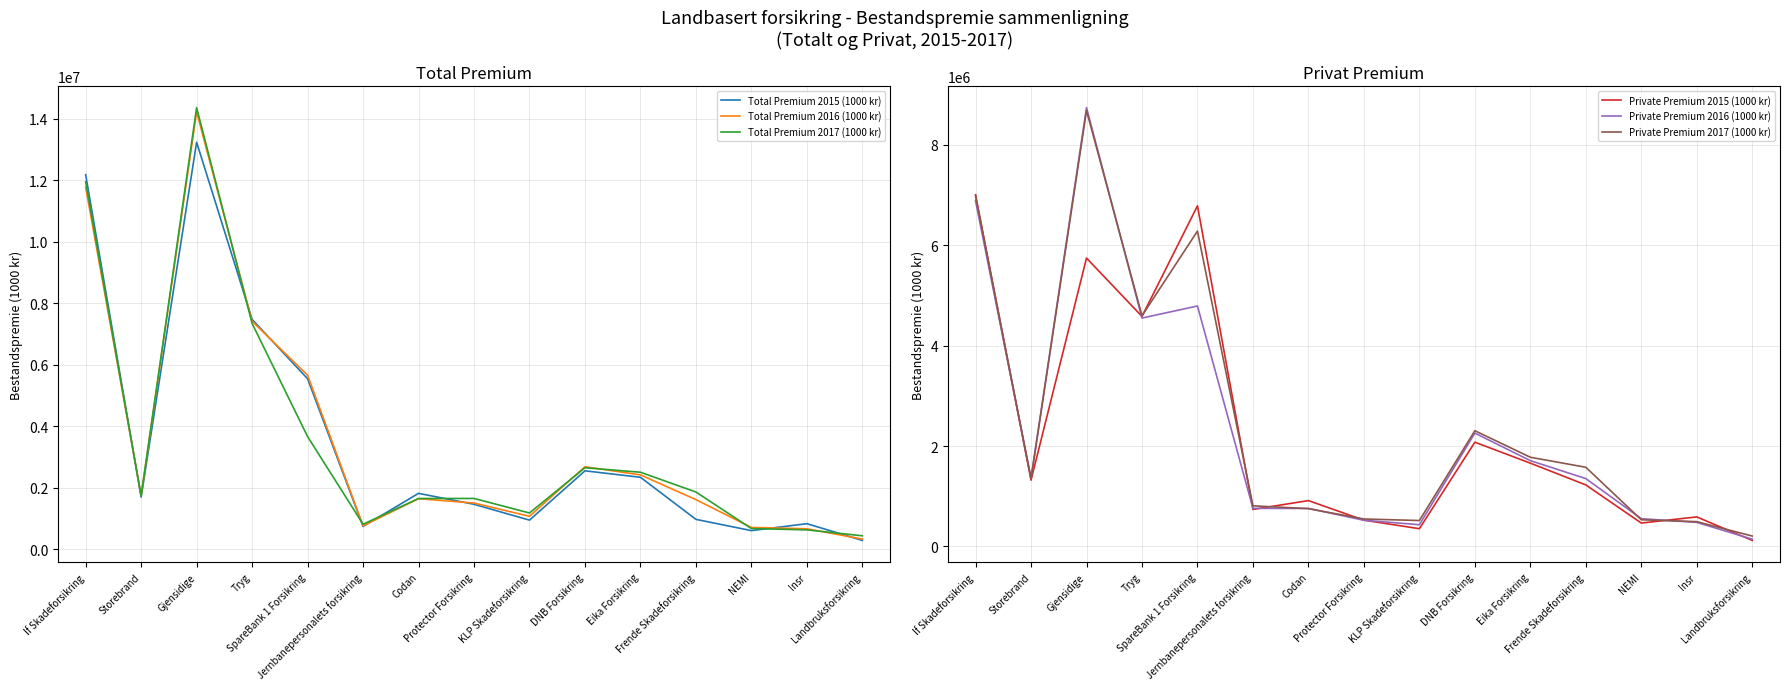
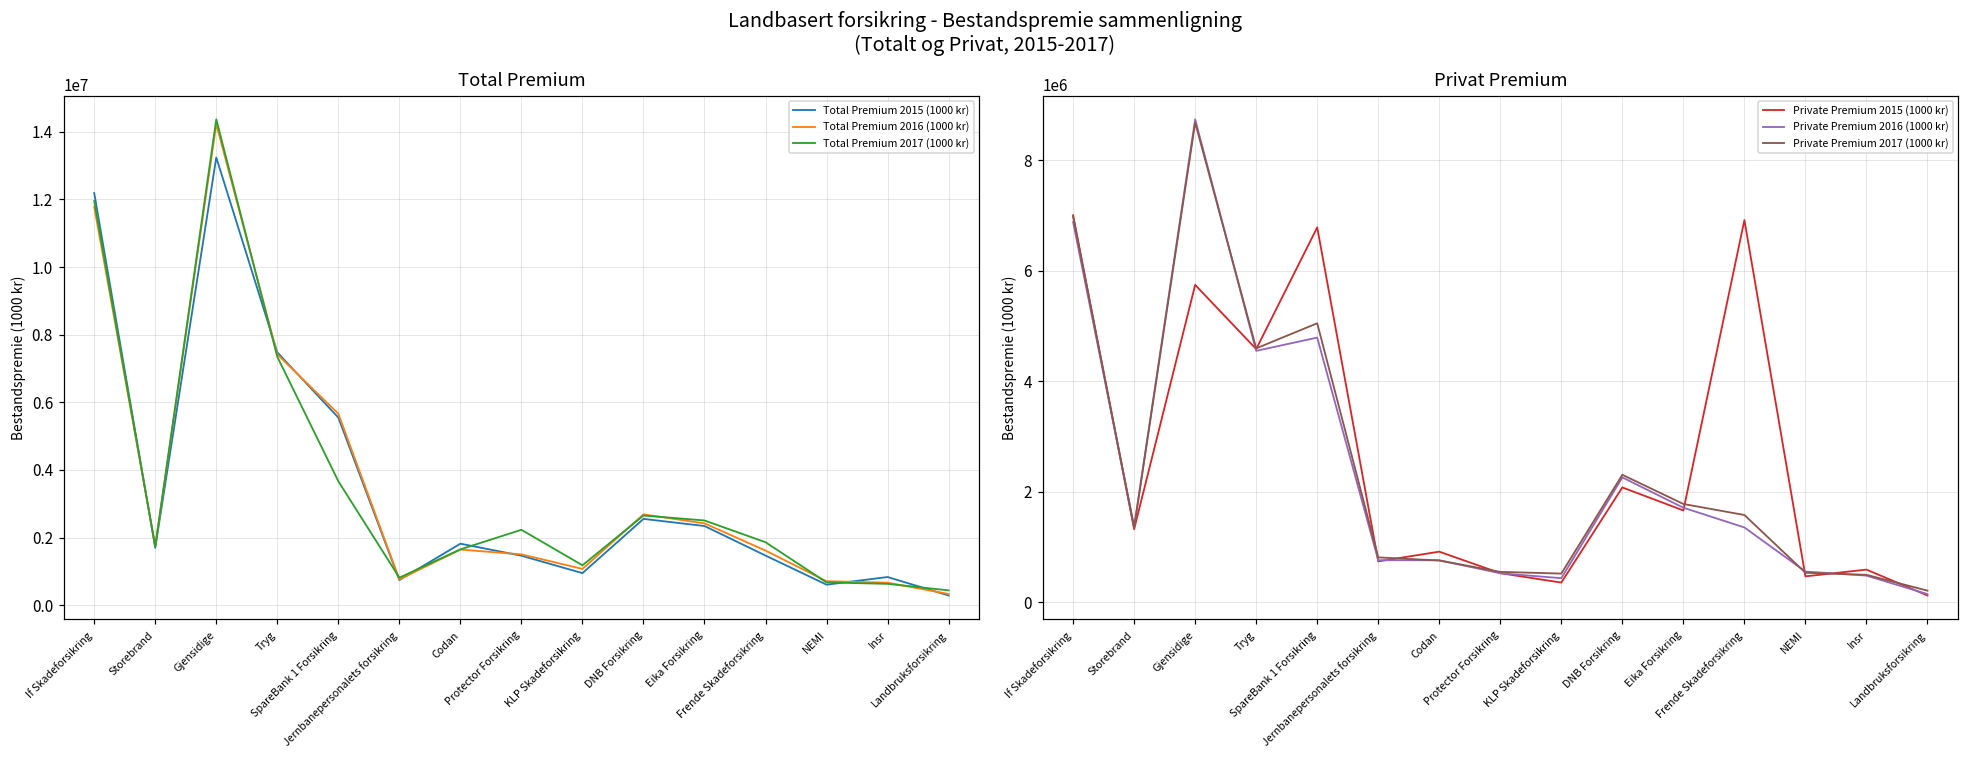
Total Premium, Total Premium 2017 (1000 kr), Protector Forsikring: 1700000 -> 2200000
Total Premium, Total Premium 2015 (1000 kr), Frende Skadeforsikring: 1000000 -> 1500000
Privat Premium, Private Premium 2017 (1000 kr), SpareBank 1 Forsikring: 6300000 -> 5000000
Privat Premium, Private Premium 2015 (1000 kr), Frende Skadeforsikring: 1200000 -> 6900000
